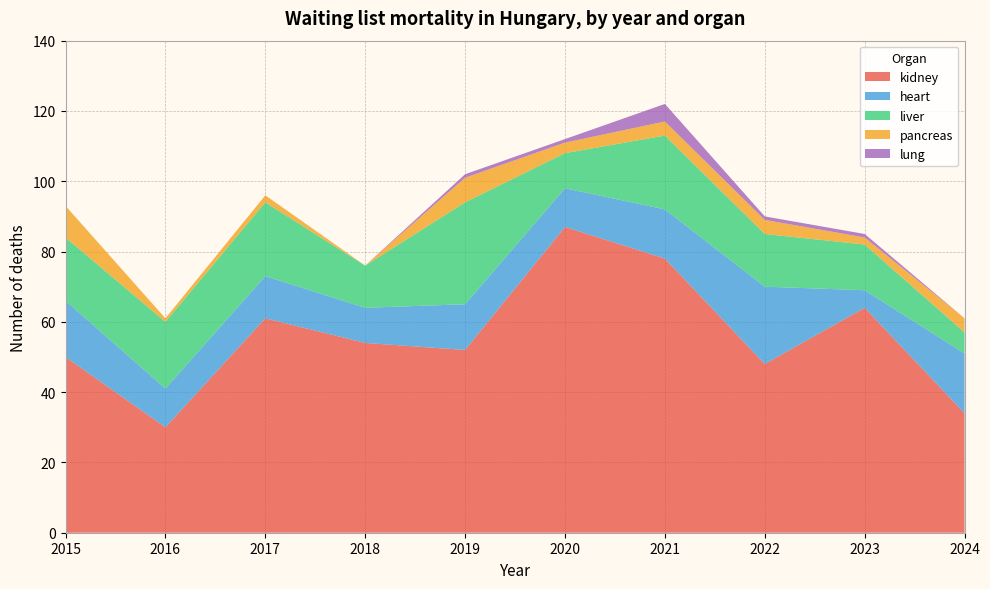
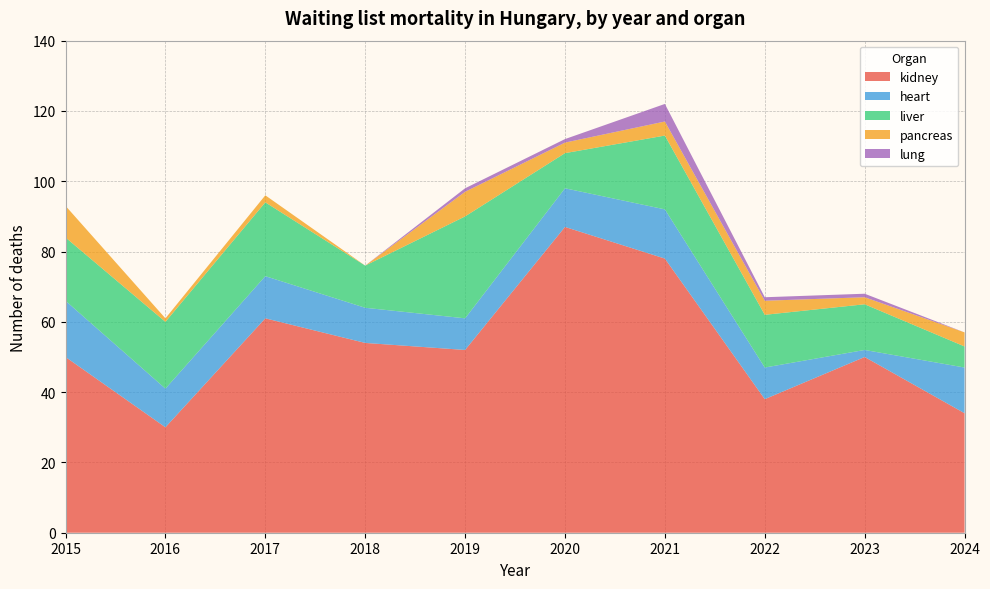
heart, 2019: 13 -> 9
kidney, 2022: 48 -> 38
heart, 2022: 22 -> 9
kidney, 2023: 64 -> 50
heart, 2023: 5 -> 2
heart, 2024: 17 -> 13
